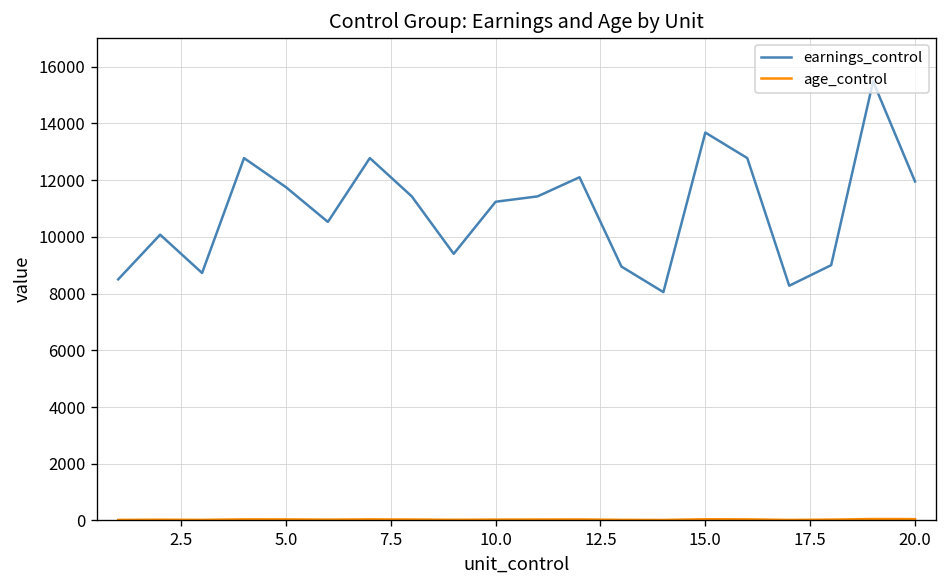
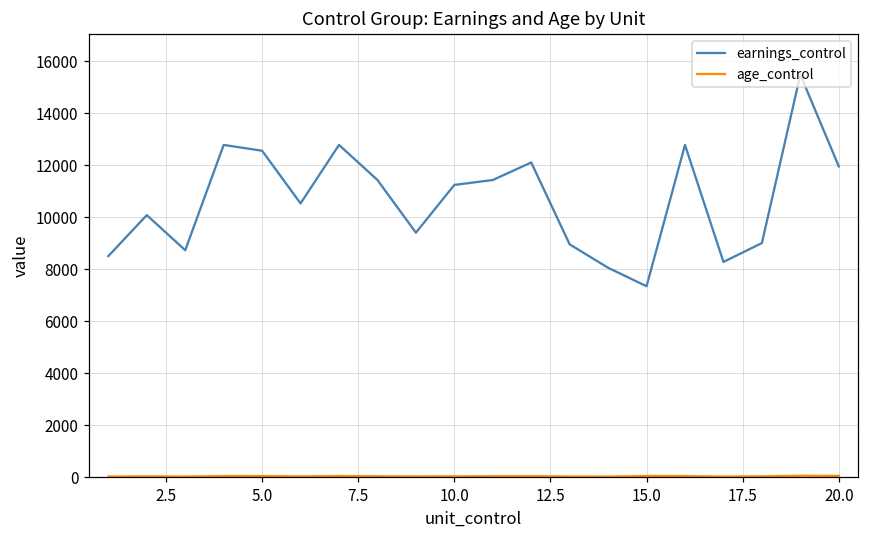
earnings_control, 5.0: 11800 -> 12600
earnings_control, 15.0: 13700 -> 7300
